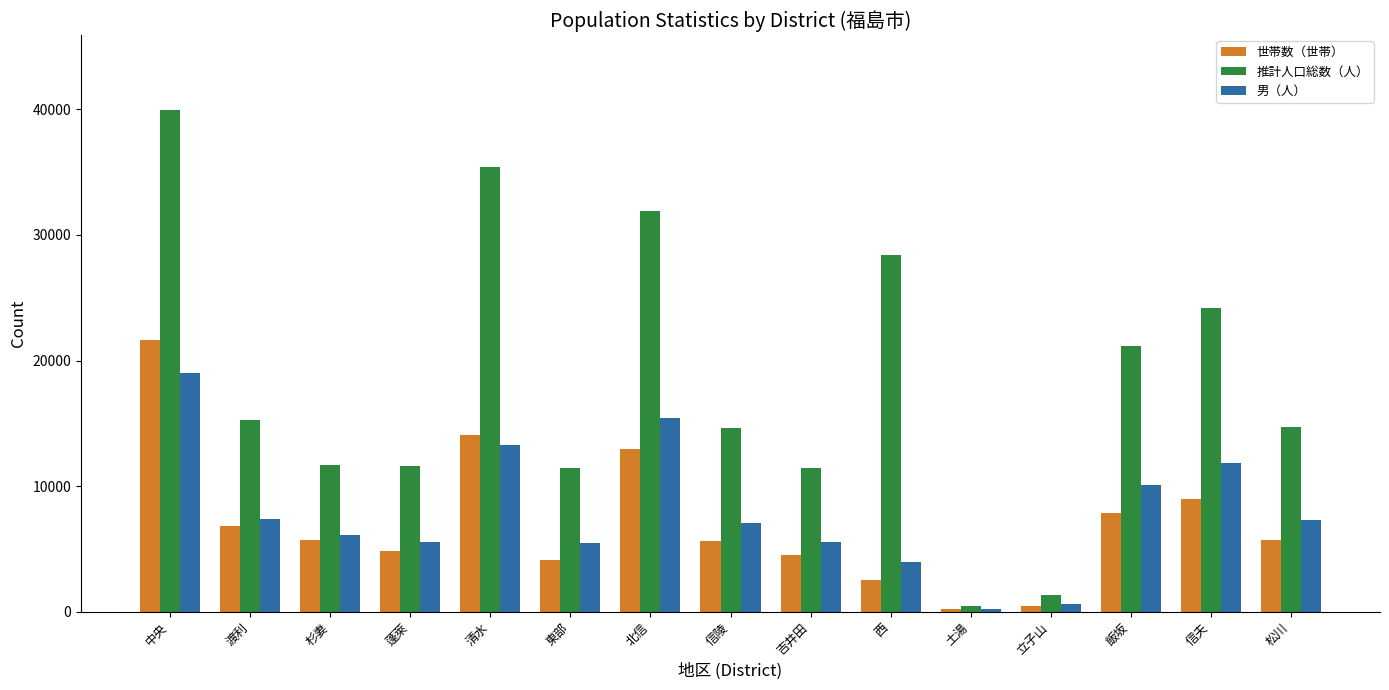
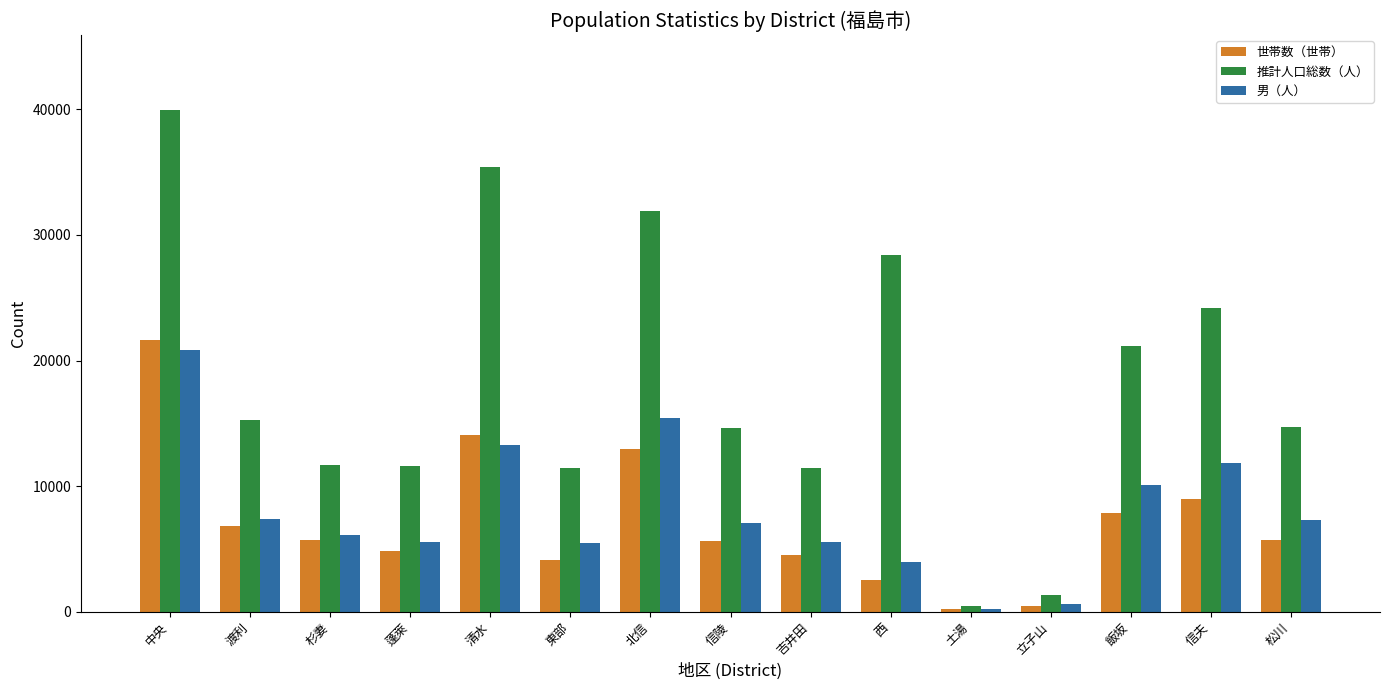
男（人）, 中央: 19000 -> 20900
